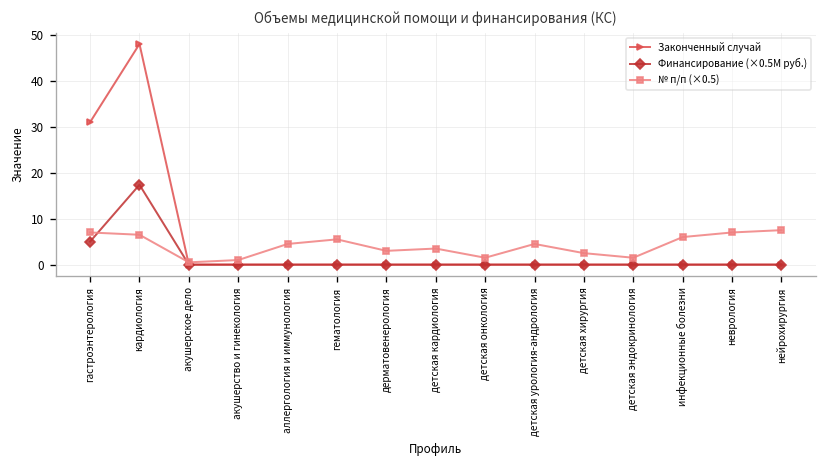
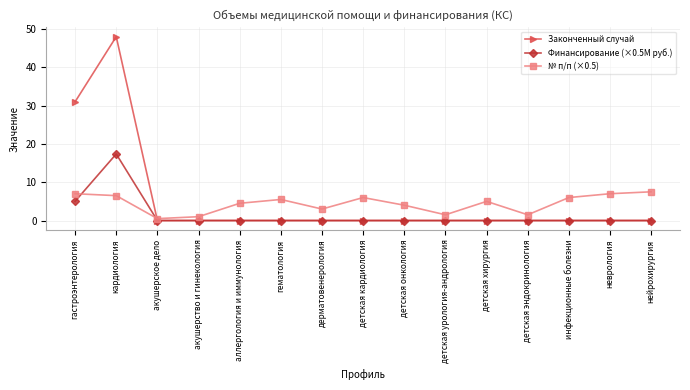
№ п/п (×0.5), детская кардиология: 4 -> 6
№ п/п (×0.5), детская онкология: 2 -> 4
№ п/п (×0.5), детская урология-андрология: 5 -> 2
№ п/п (×0.5), детская хирургия: 3 -> 5
